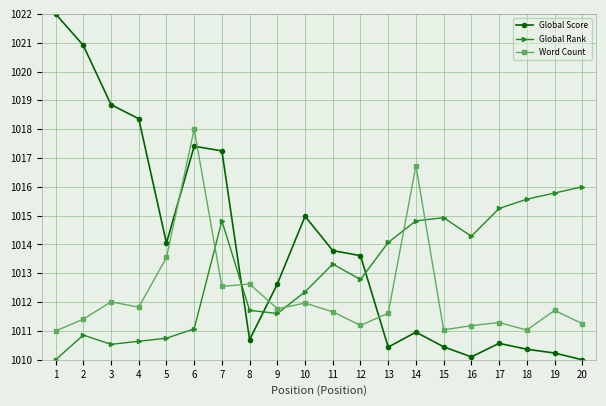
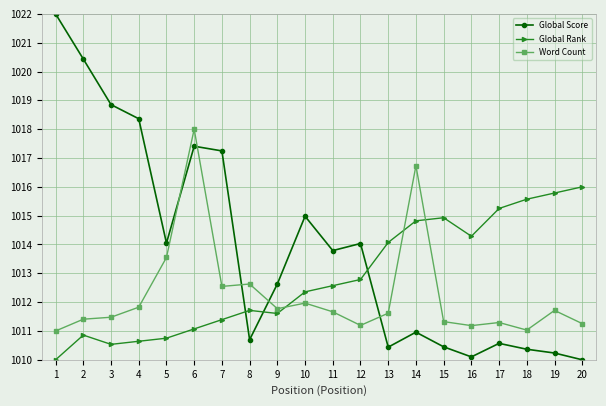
Global Score, 2: 1020.9 -> 1020.4
Word Count, 3: 1012.0 -> 1011.5
Global Rank, 7: 1014.8 -> 1011.4
Global Rank, 11: 1013.3 -> 1012.6
Global Score, 12: 1013.6 -> 1014.0
Word Count, 15: 1011.0 -> 1011.3
